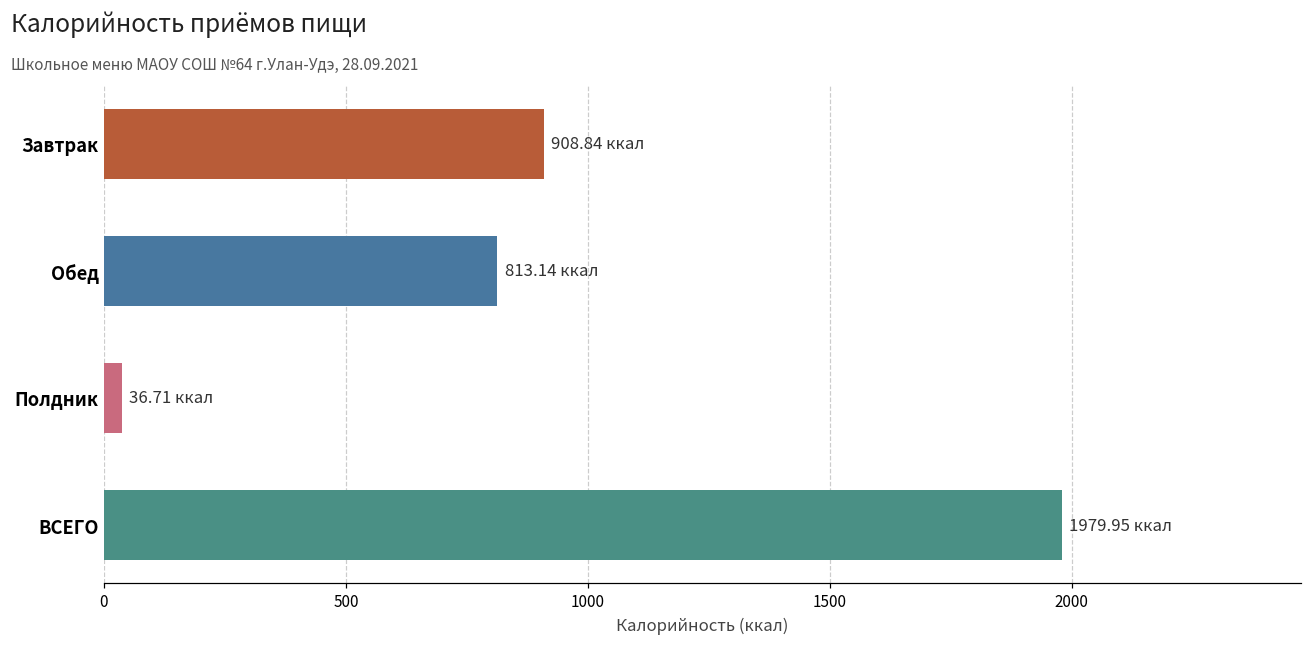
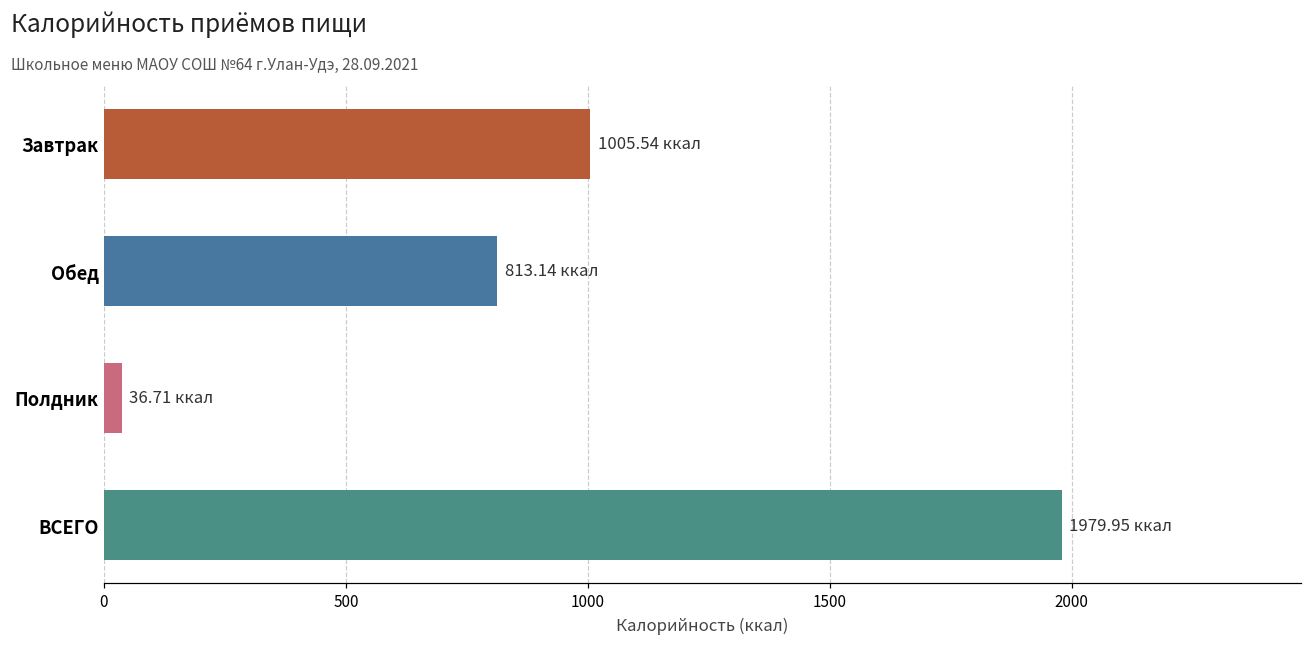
Завтрак: 908.84 -> 1005.54
